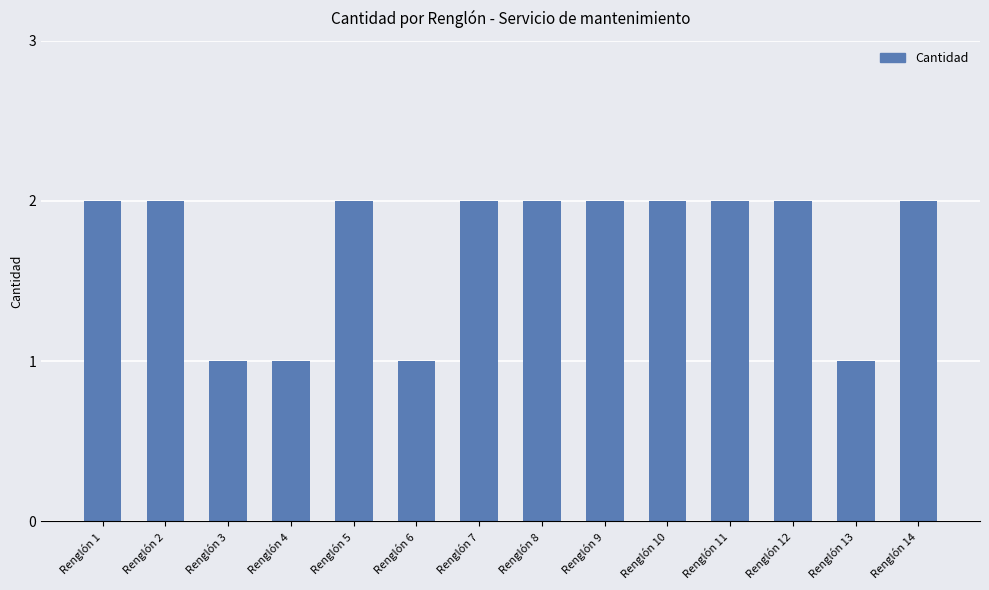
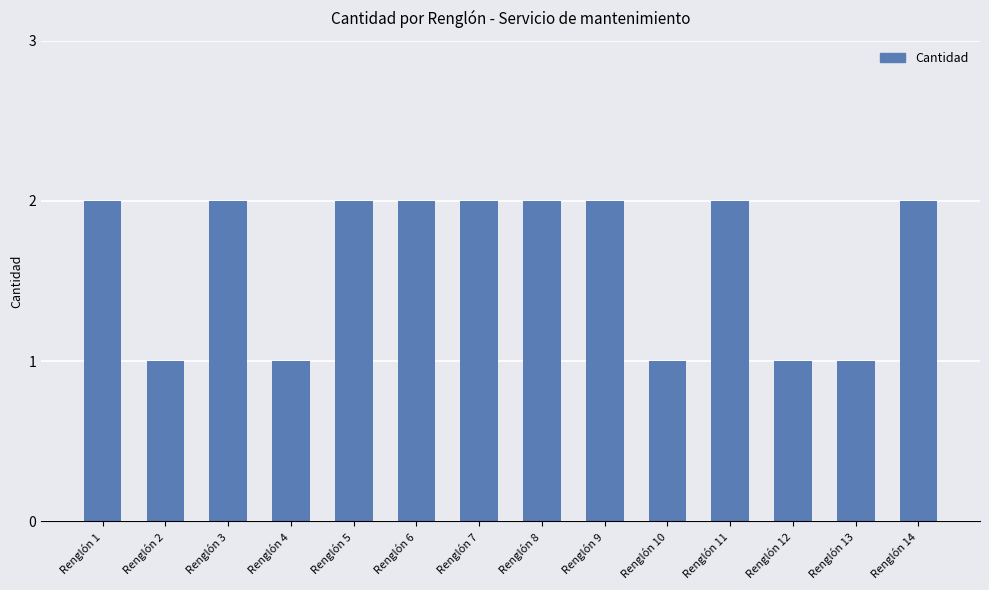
Renglón 2: 2 -> 1
Renglón 3: 1 -> 2
Renglón 6: 1 -> 2
Renglón 10: 2 -> 1
Renglón 12: 2 -> 1
